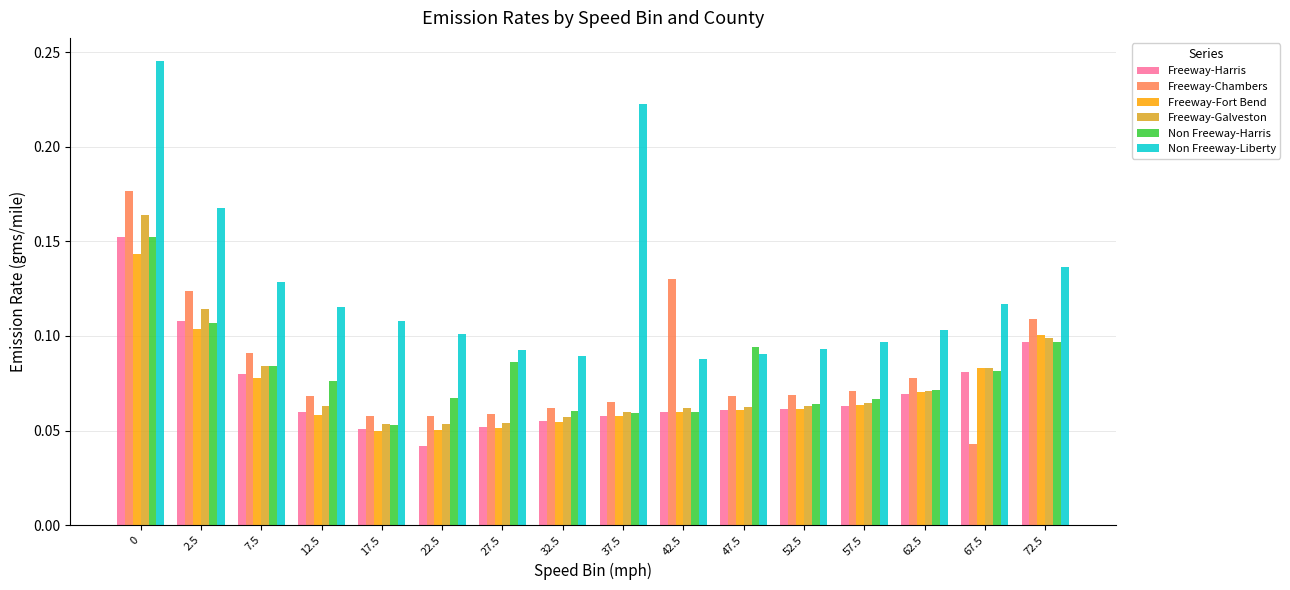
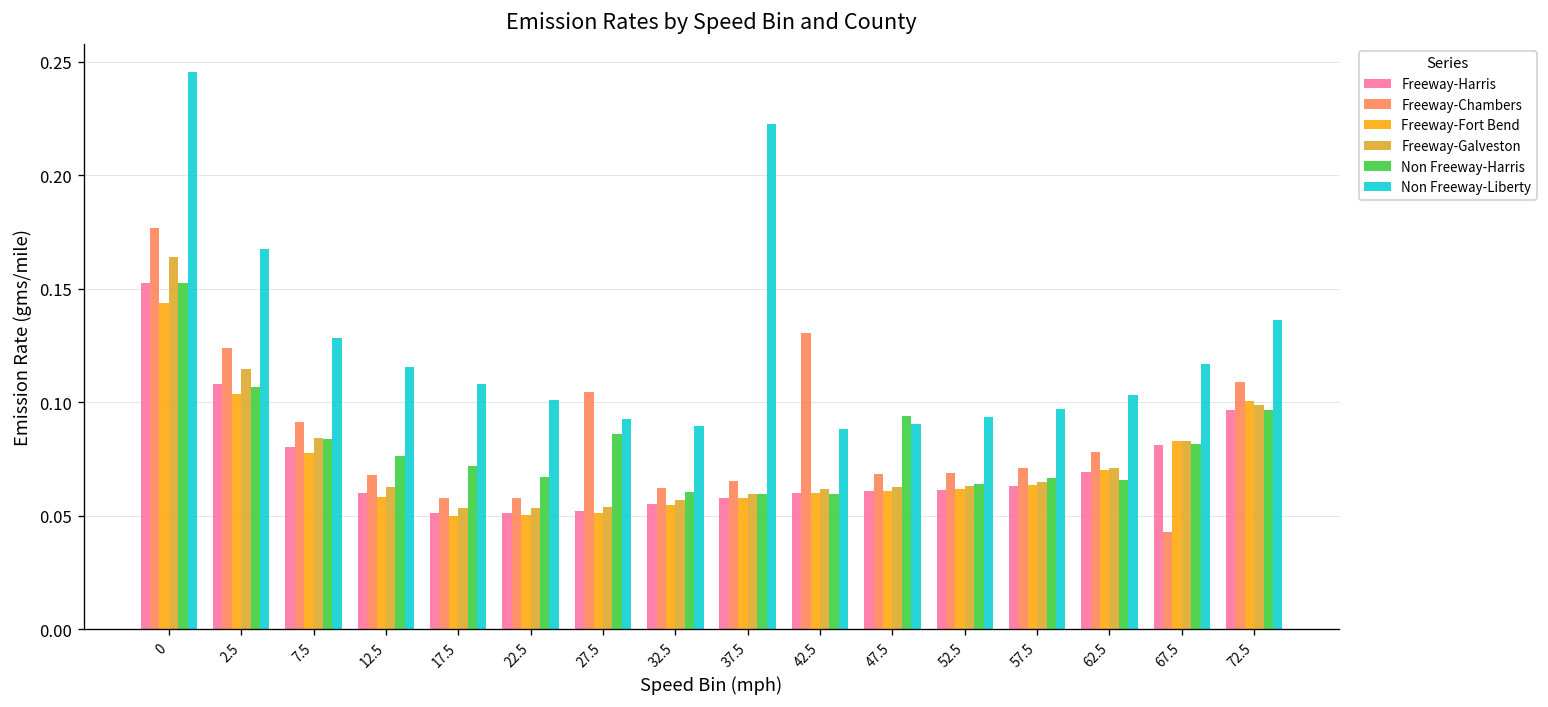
Non Freeway-Harris, 17.5: 0.053 -> 0.072
Freeway-Harris, 22.5: 0.042 -> 0.051
Freeway-Chambers, 27.5: 0.059 -> 0.104
Non Freeway-Harris, 62.5: 0.071 -> 0.066
